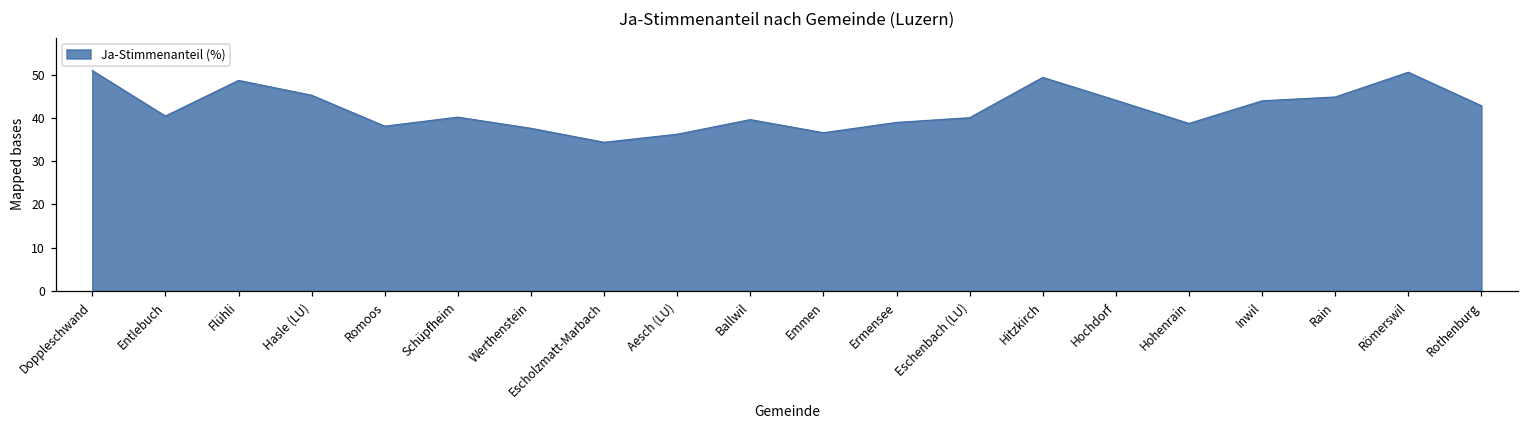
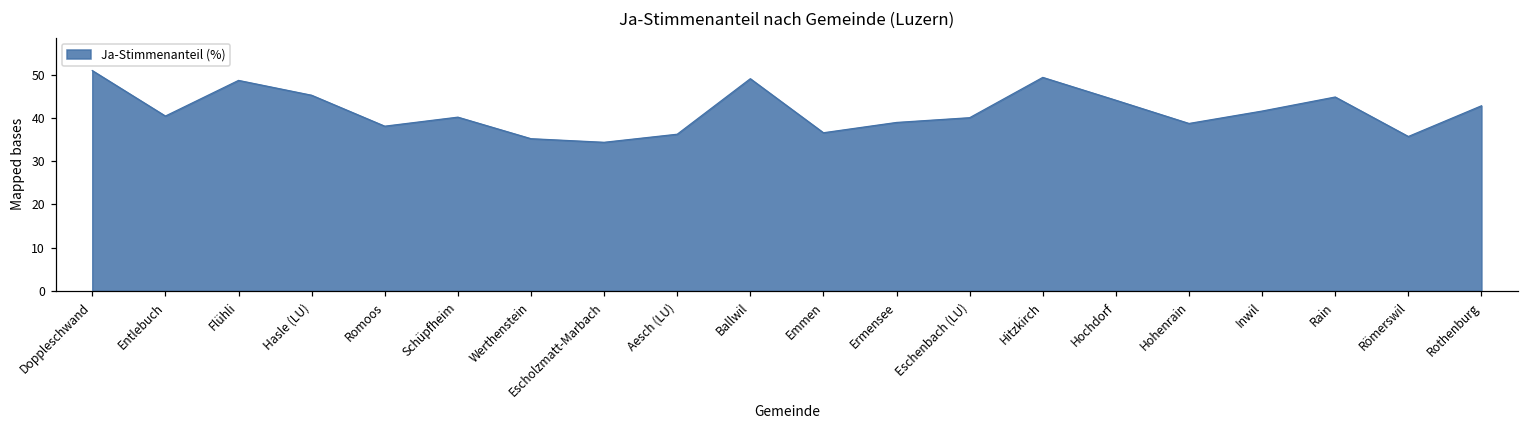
Werthenstein: 38 -> 35
Ballwil: 40 -> 49
Inwil: 44 -> 42
Römerswil: 51 -> 36
